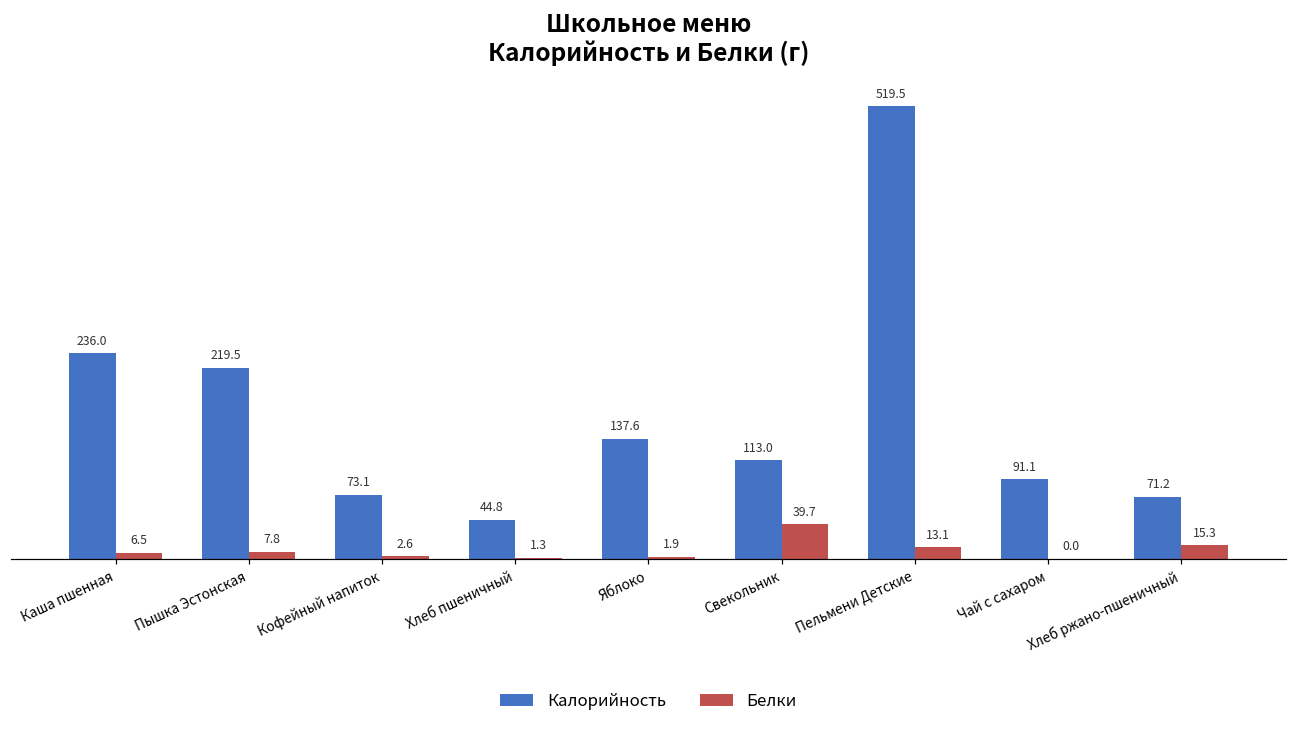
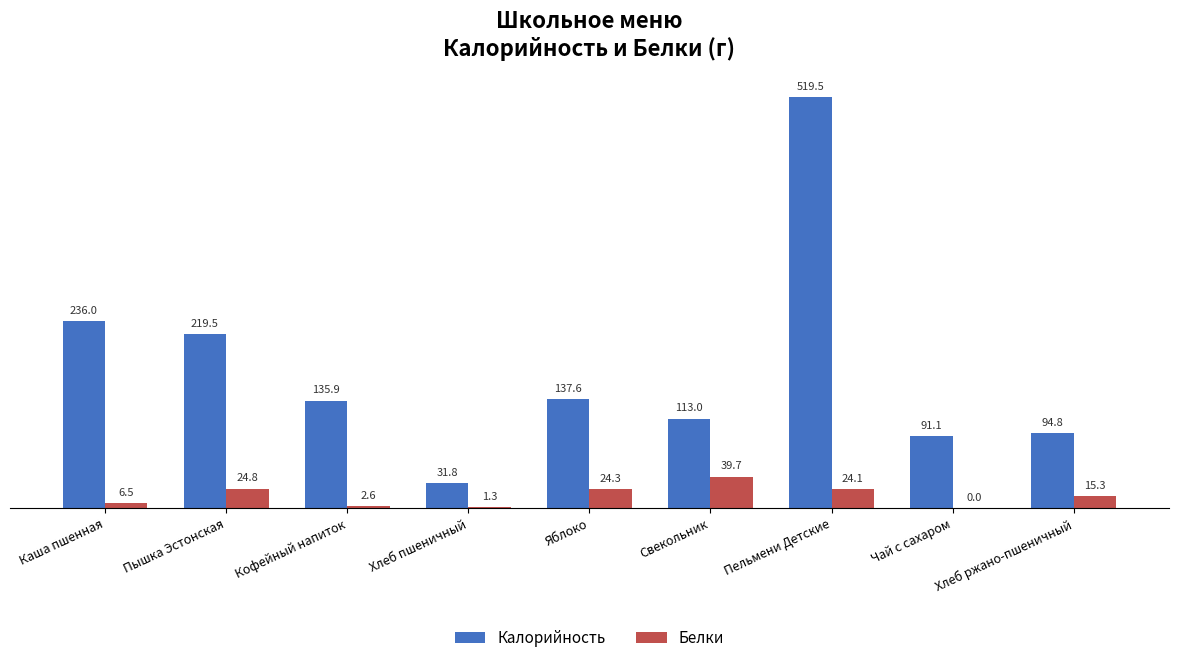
Белки, Пышка Эстонская: 7.8 -> 24.8
Калорийность, Кофейный напиток: 73.1 -> 135.9
Калорийность, Хлеб пшеничный: 44.8 -> 31.8
Белки, Яблоко: 1.9 -> 24.3
Белки, Пельмени Детские: 13.1 -> 24.1
Калорийность, Хлеб ржано-пшеничный: 71.2 -> 94.8
